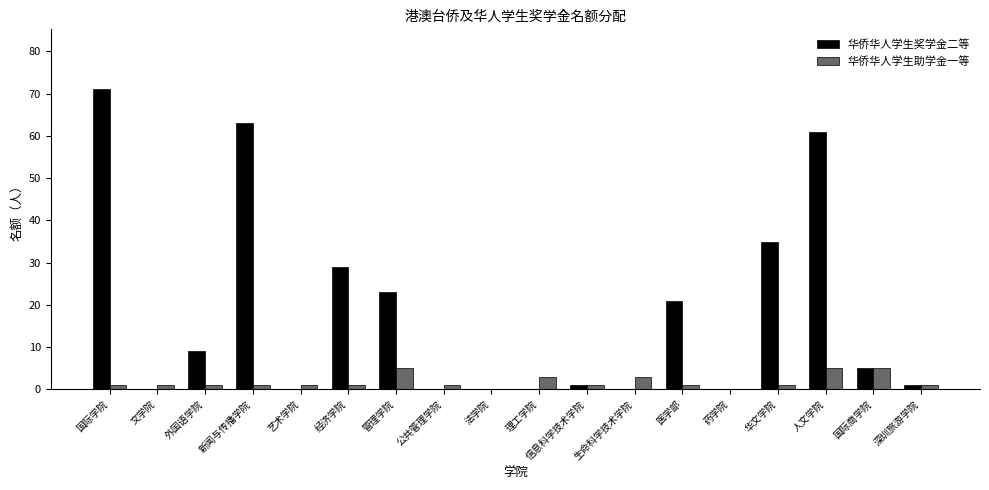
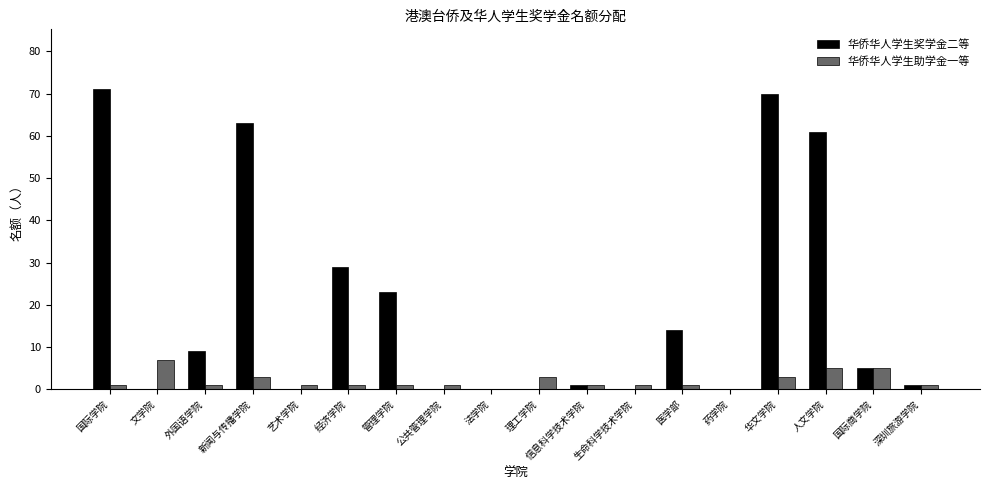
华侨华人学生助学金一等, 文学院: 1 -> 7
华侨华人学生助学金一等, 新闻与传播学院: 1 -> 3
华侨华人学生助学金一等, 管理学院: 5 -> 1
华侨华人学生助学金一等, 生命科学技术学院: 3 -> 1
华侨华人学生奖学金二等, 医学部: 21 -> 14
华侨华人学生奖学金二等, 华文学院: 35 -> 70
华侨华人学生助学金一等, 华文学院: 1 -> 3
